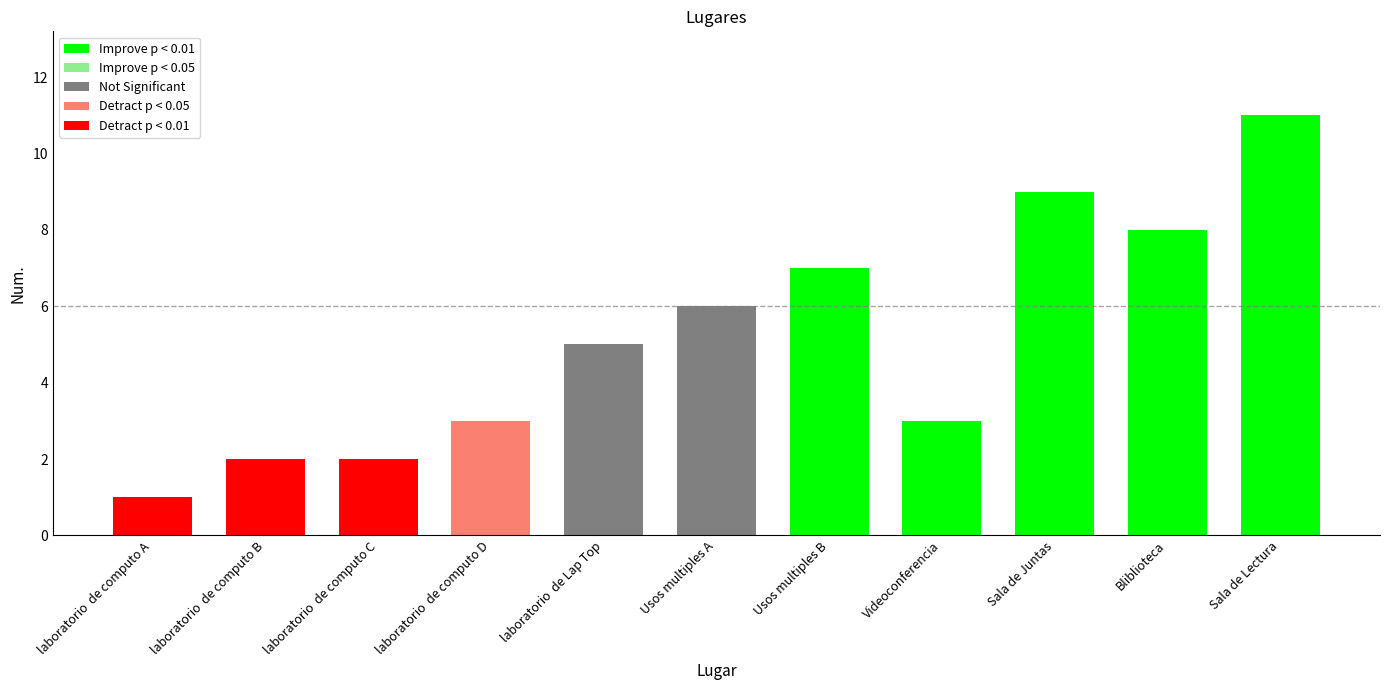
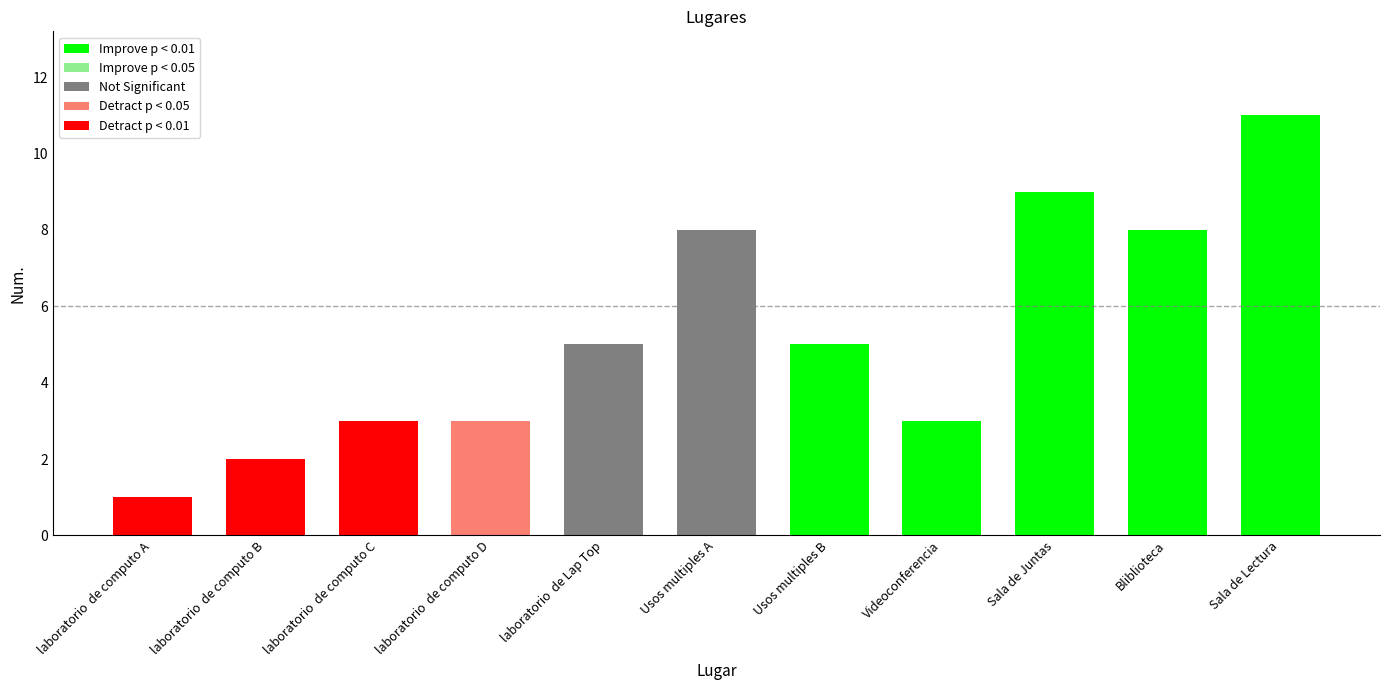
laboratorio de computo C: 2 -> 3
Usos multiples A: 6 -> 8
Usos multiples B: 7 -> 5
